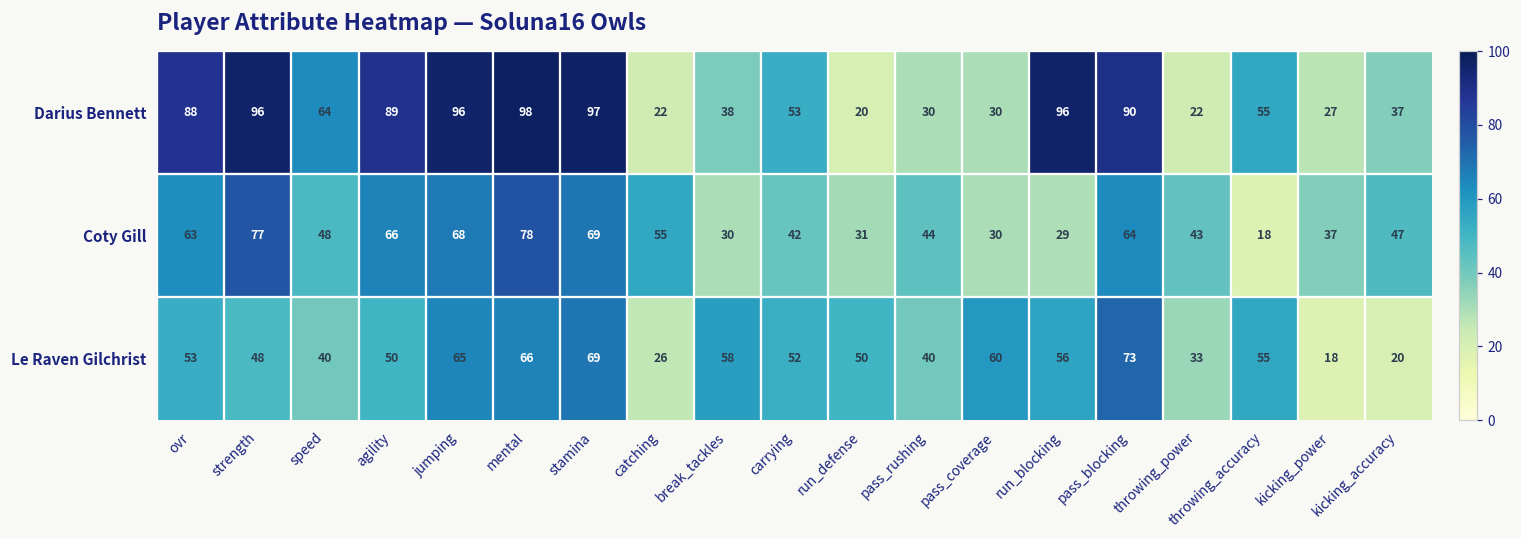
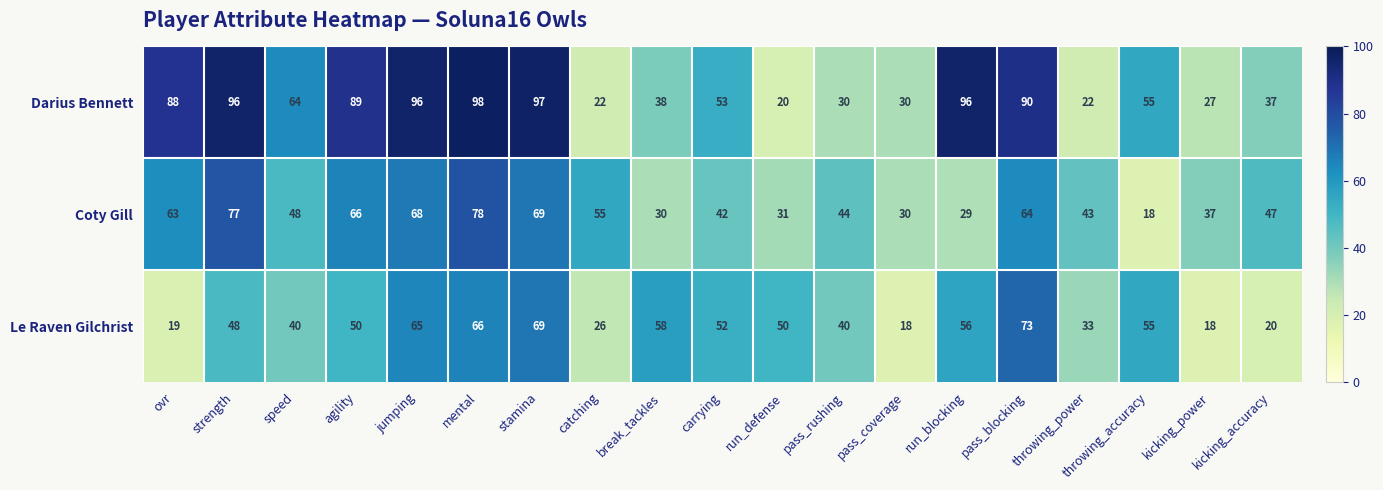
Le Raven Gilchrist, ovr: 53 -> 19
Le Raven Gilchrist, pass_coverage: 60 -> 18
